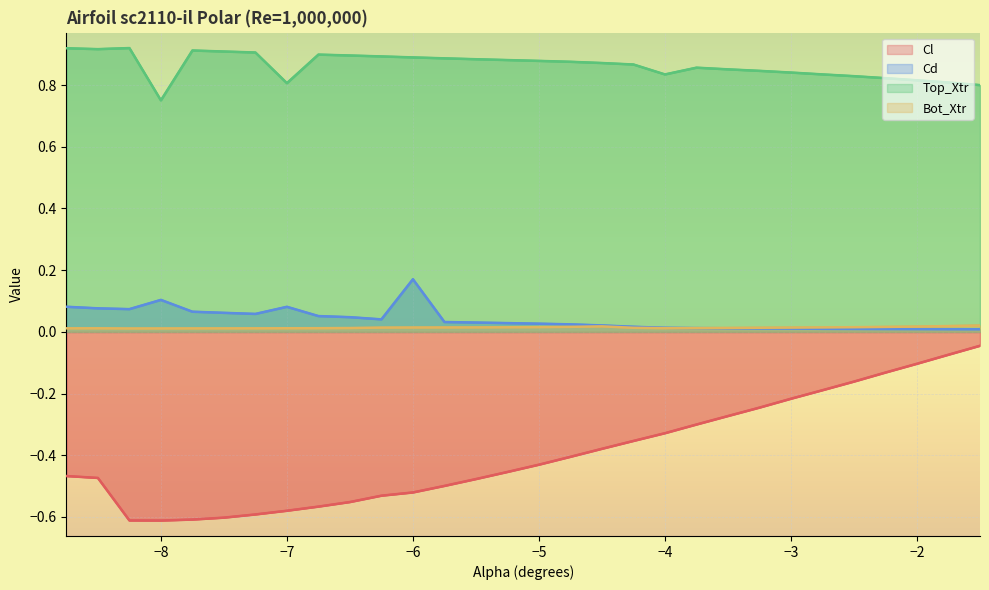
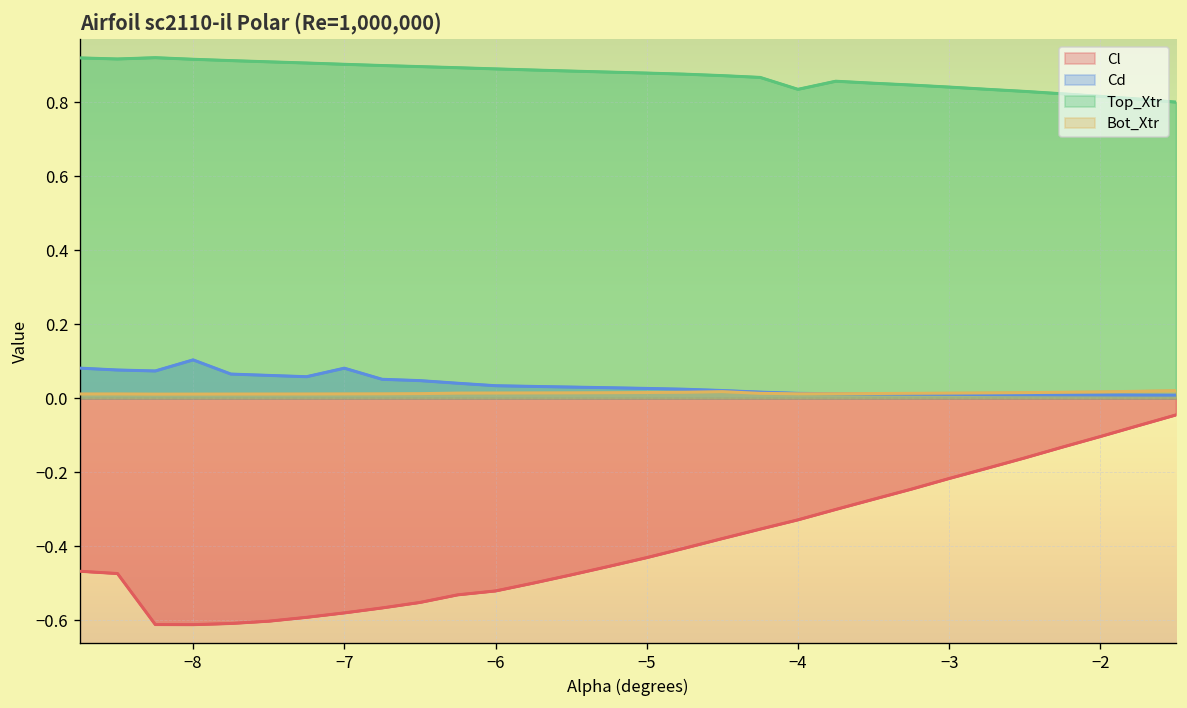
Top_Xtr, −8: 0.75 -> 0.92
Top_Xtr, −7: 0.81 -> 0.90
Cd, −6: 0.17 -> 0.03
